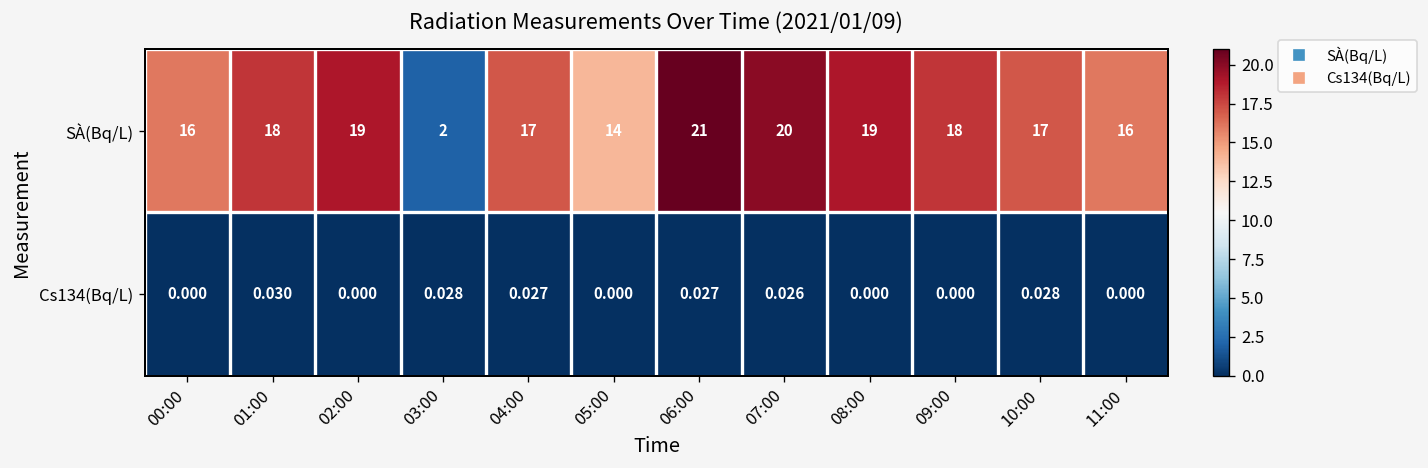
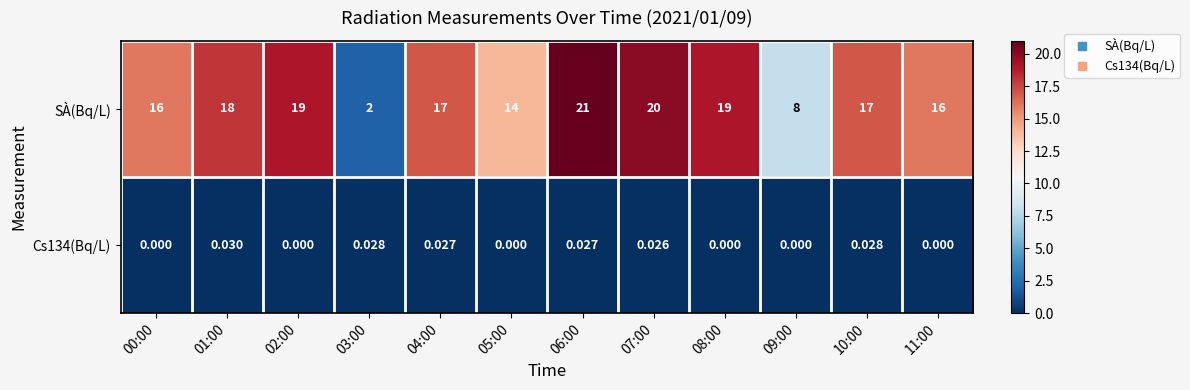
SÀ(Bq/L), 09:00: 18 -> 8
